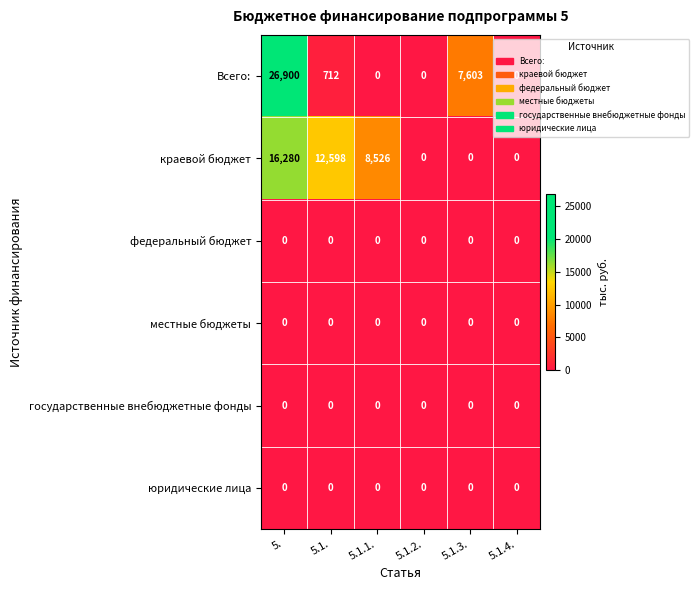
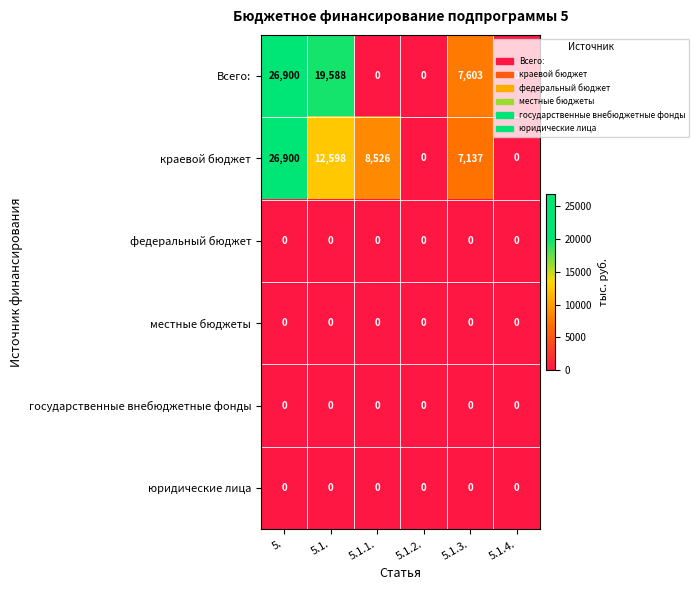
Всего:, 5.1.: 712 -> 19,588
краевой бюджет, 5.: 16,280 -> 26,900
краевой бюджет, 5.1.3.: 0 -> 7,137
